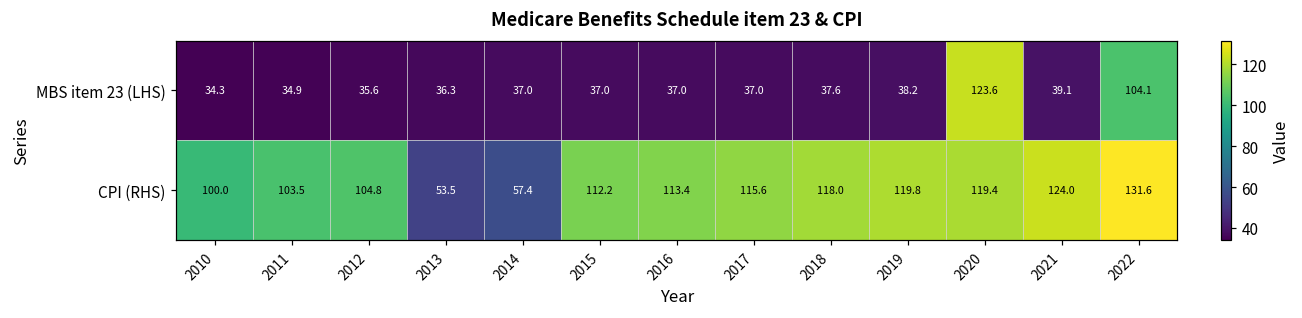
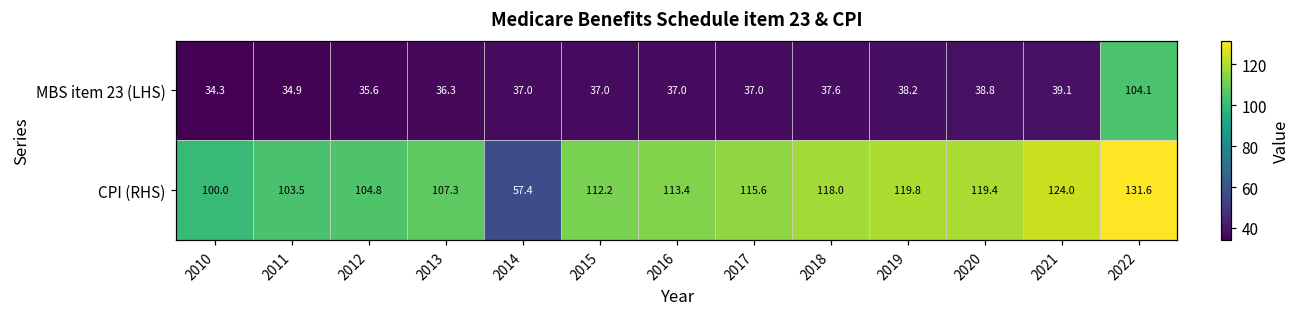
MBS item 23 (LHS), 2020: 123.6 -> 38.8
CPI (RHS), 2013: 53.5 -> 107.3
